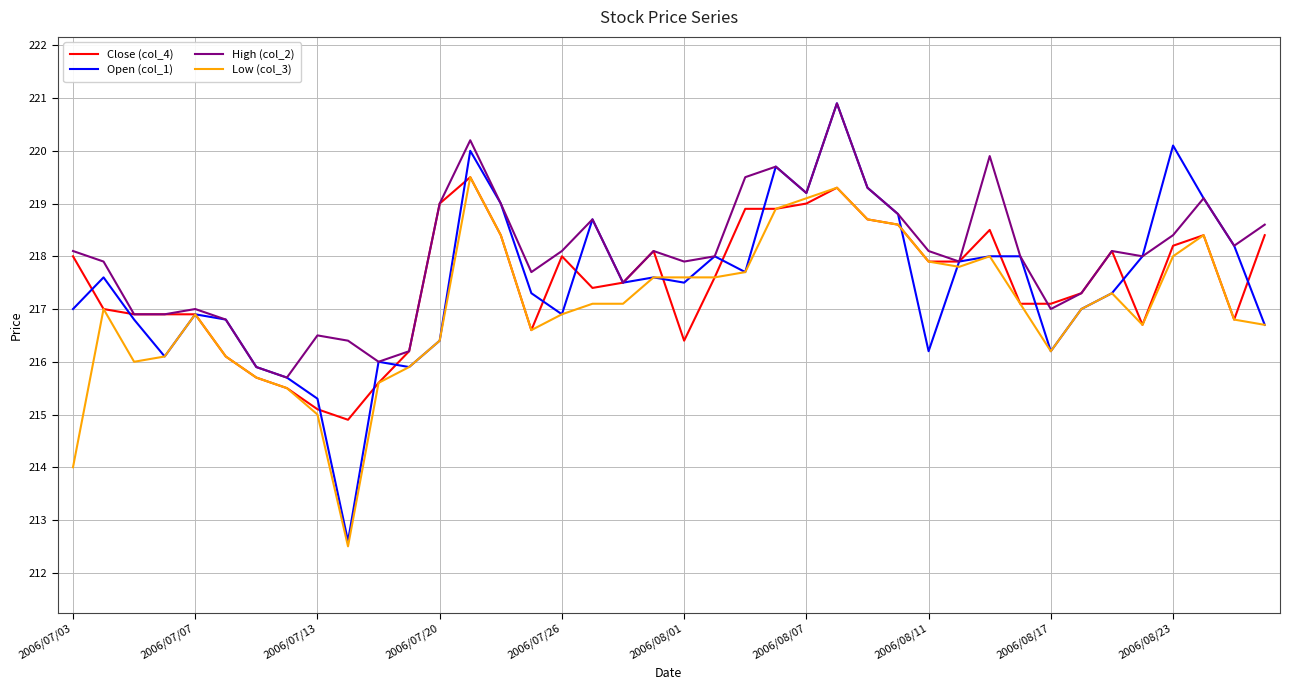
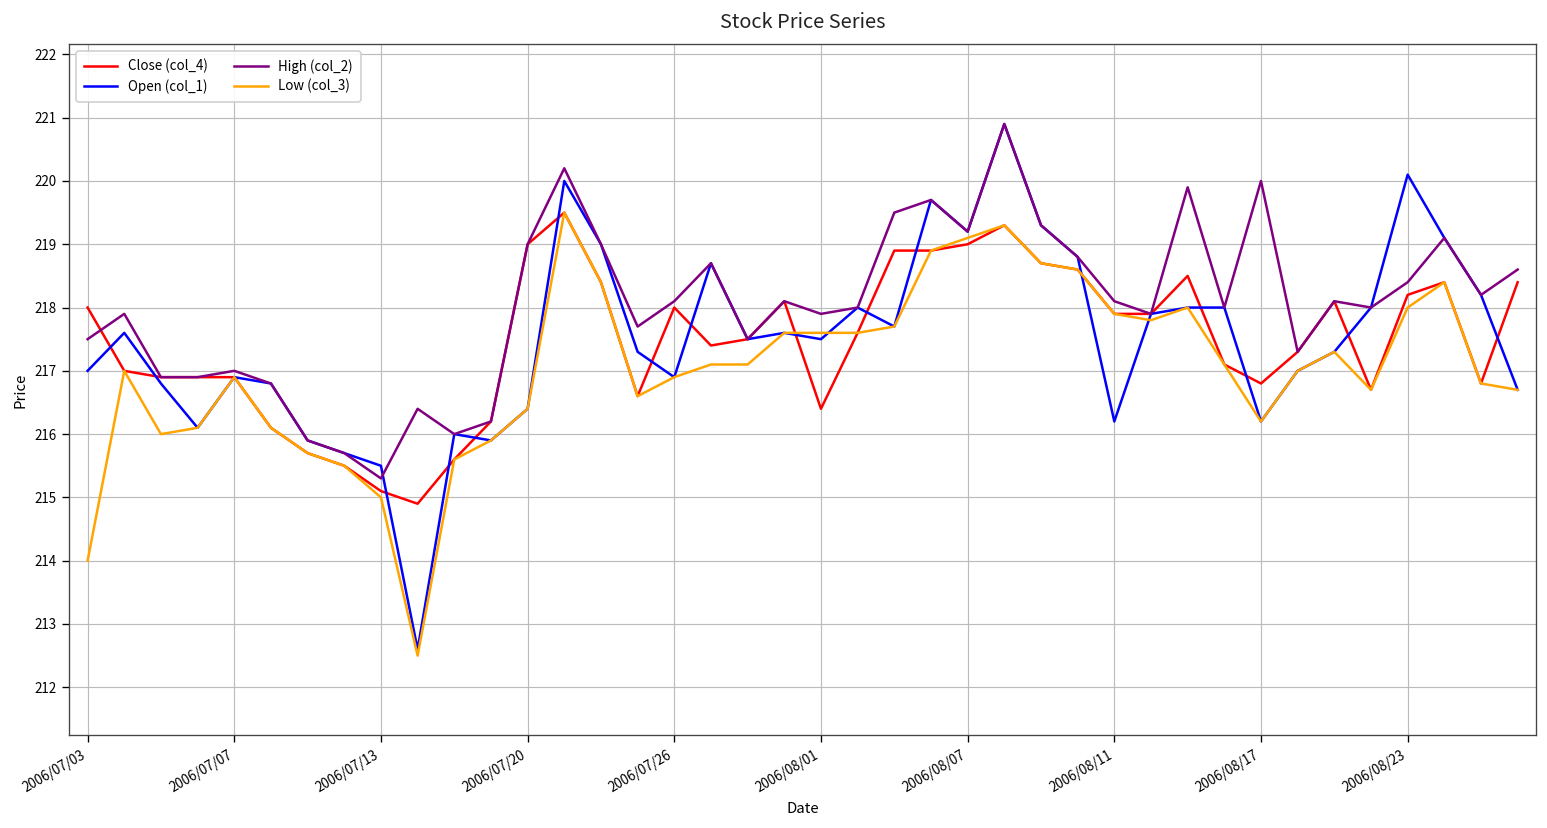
High (col_2), 2006/07/03: 218.1 -> 217.5
Open (col_1), 2006/07/13: 215.3 -> 215.5
High (col_2), 2006/07/13: 216.5 -> 215.3
Close (col_4), 2006/08/17: 217.1 -> 216.8
High (col_2), 2006/08/17: 217 -> 220
